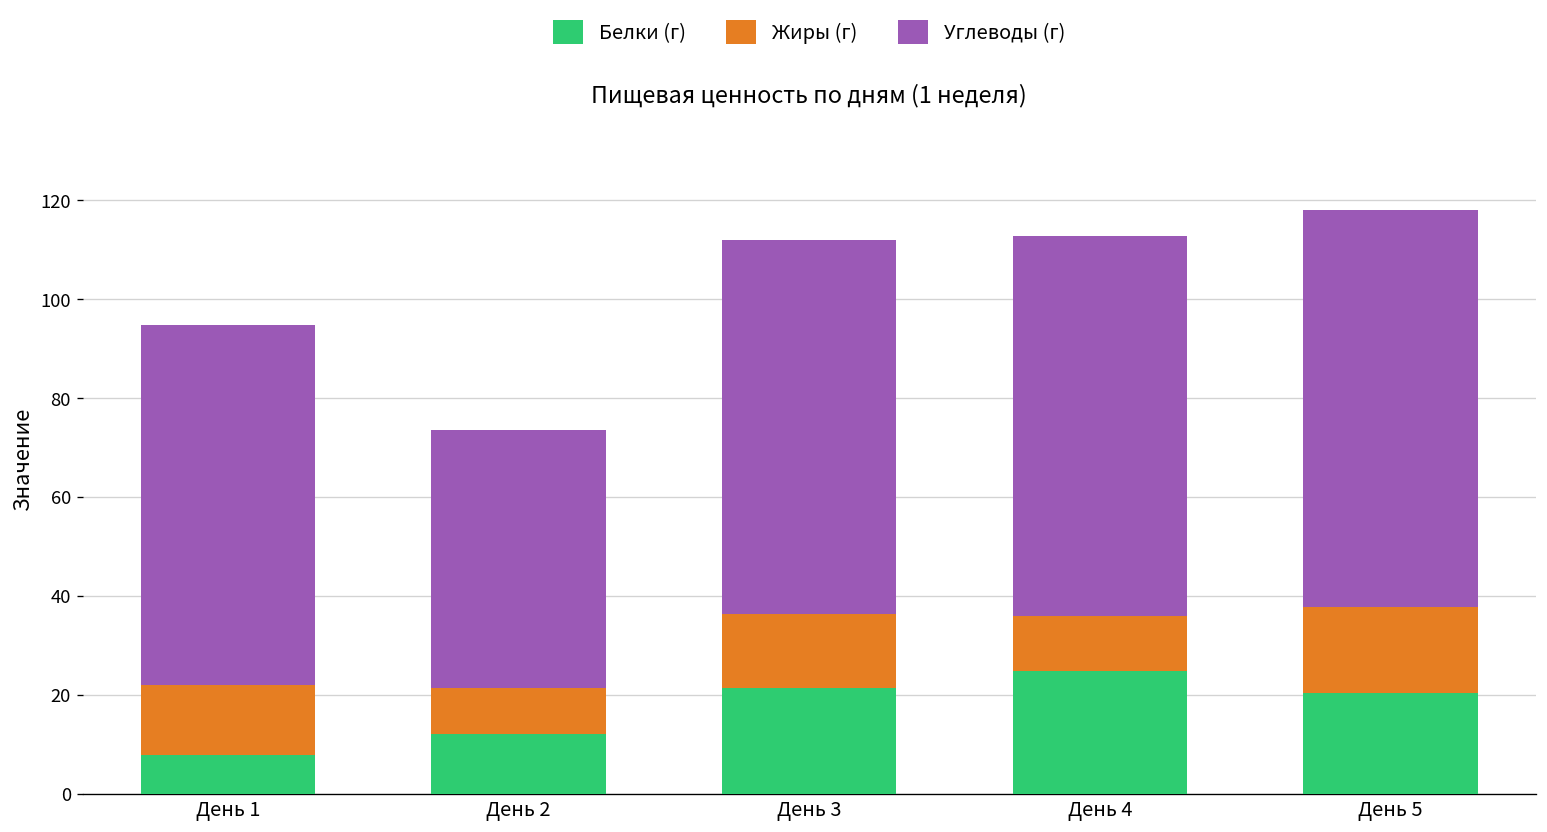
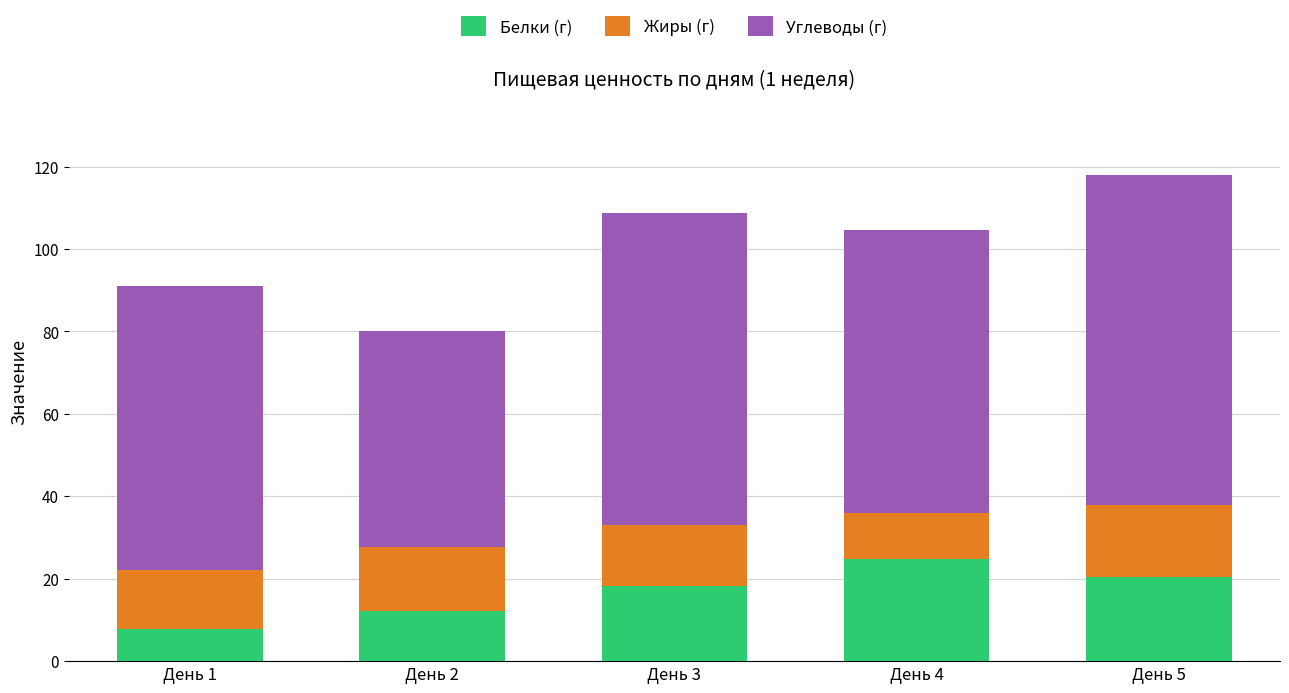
Углеводы (г), День 1: 73 -> 69
Жиры (г), День 2: 9 -> 16
Белки (г), День 3: 21 -> 18
Углеводы (г), День 4: 77 -> 69
